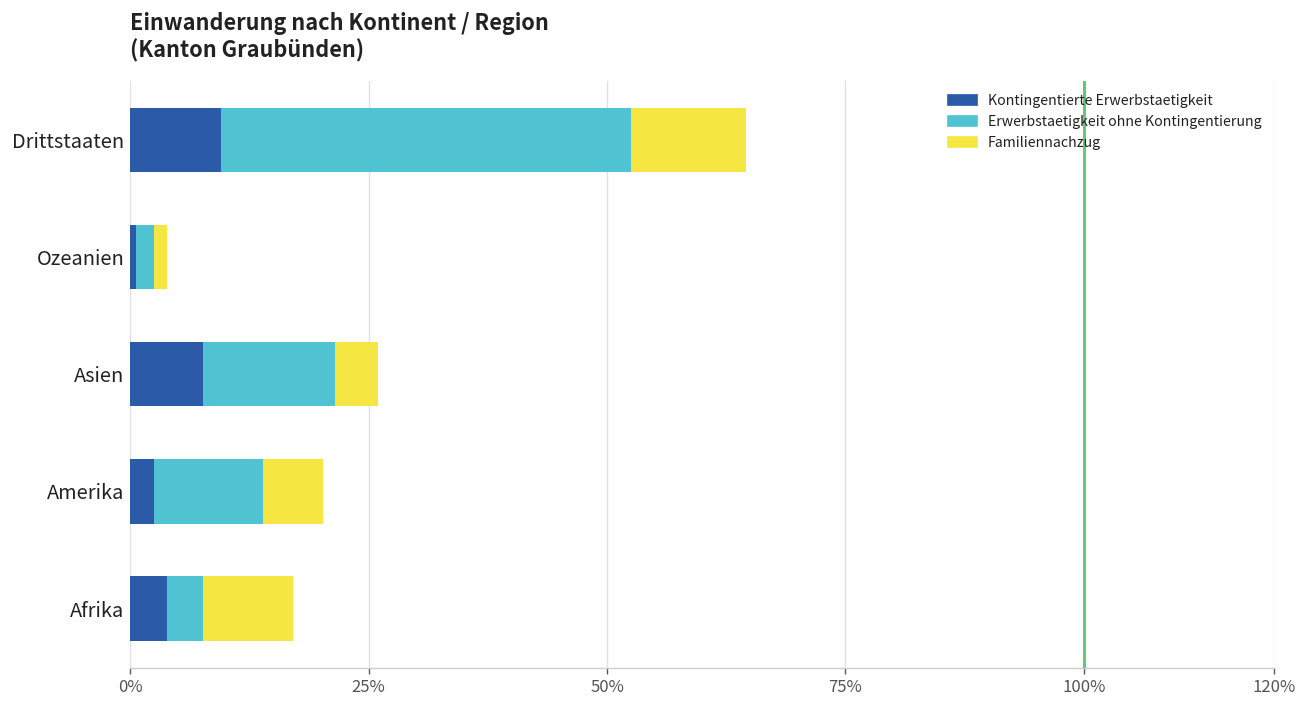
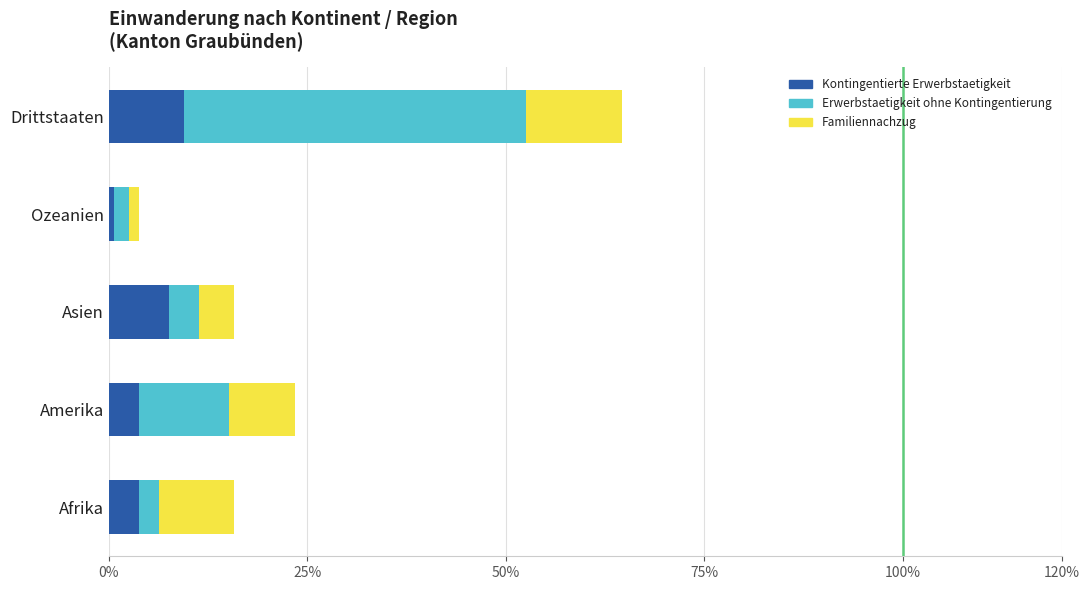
Erwerbstaetigkeit ohne Kontingentierung, Asien: 14% -> 4%
Kontingentierte Erwerbstaetigkeit, Amerika: 3% -> 4%
Familiennachzug, Amerika: 6% -> 8%
Erwerbstaetigkeit ohne Kontingentierung, Afrika: 4% -> 3%
